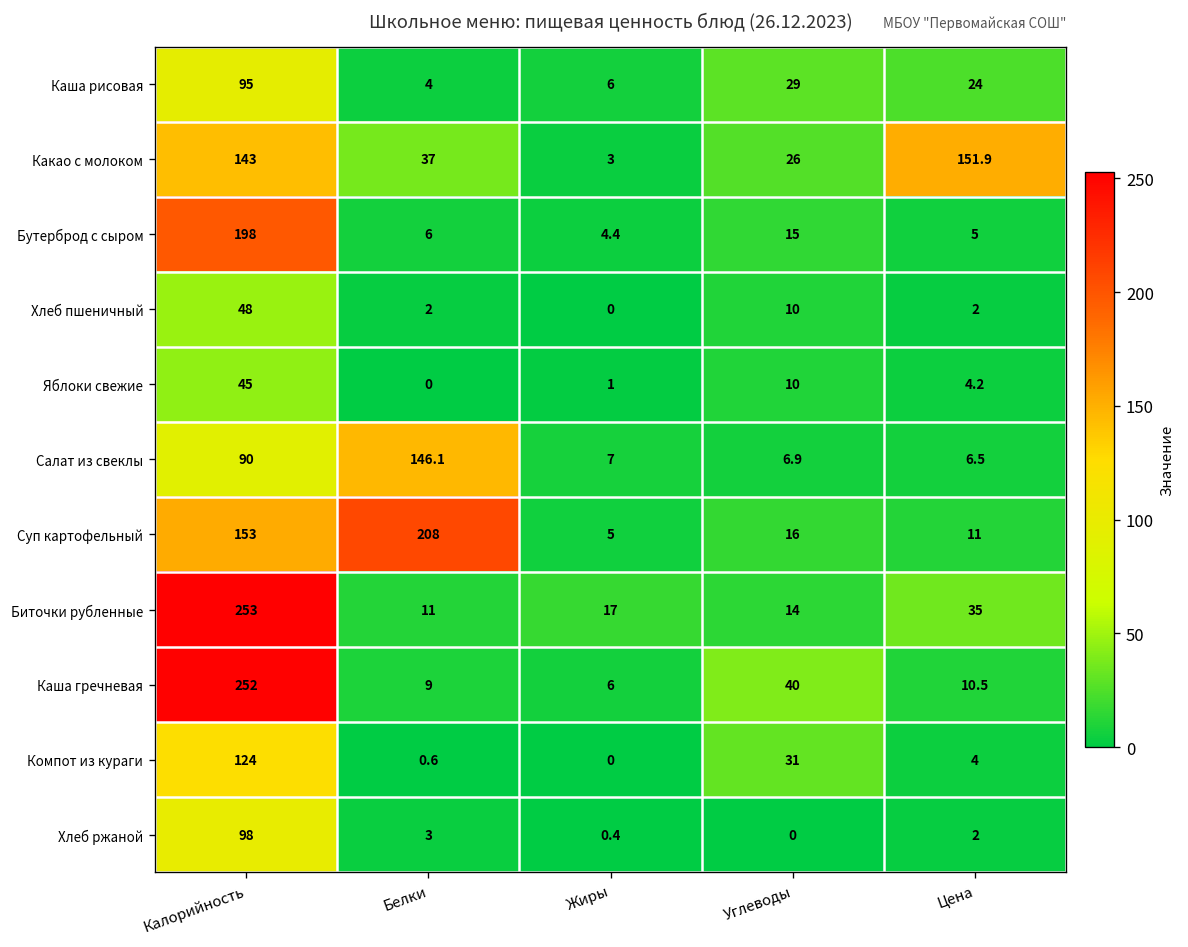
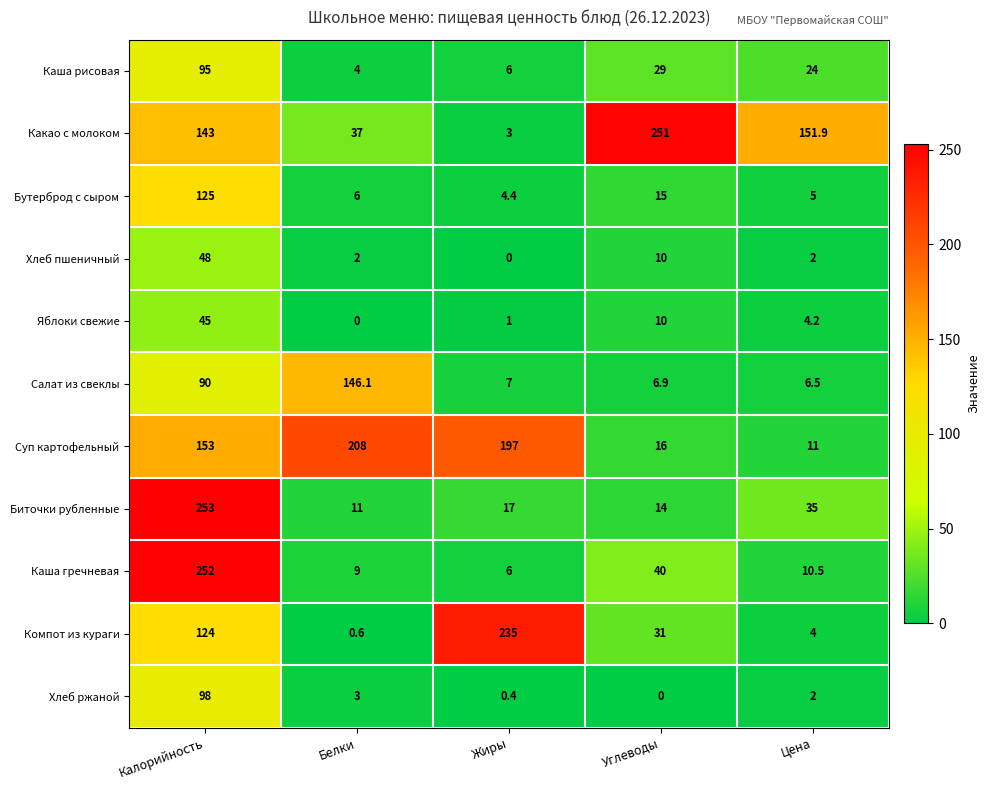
Какао с молоком, Углеводы: 26 -> 251
Бутерброд с сыром, Калорийность: 198 -> 125
Суп картофельный, Жиры: 5 -> 197
Компот из кураги, Жиры: 0 -> 235
